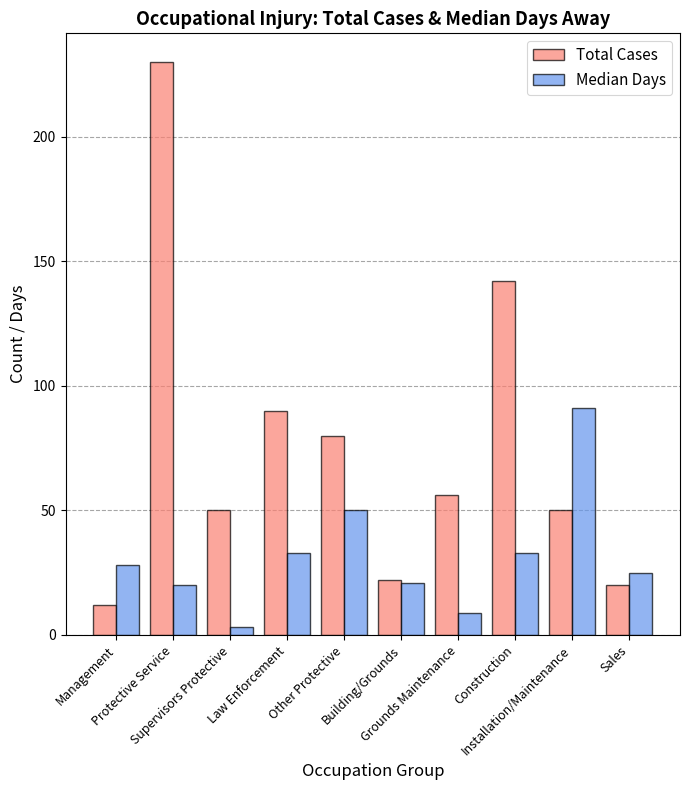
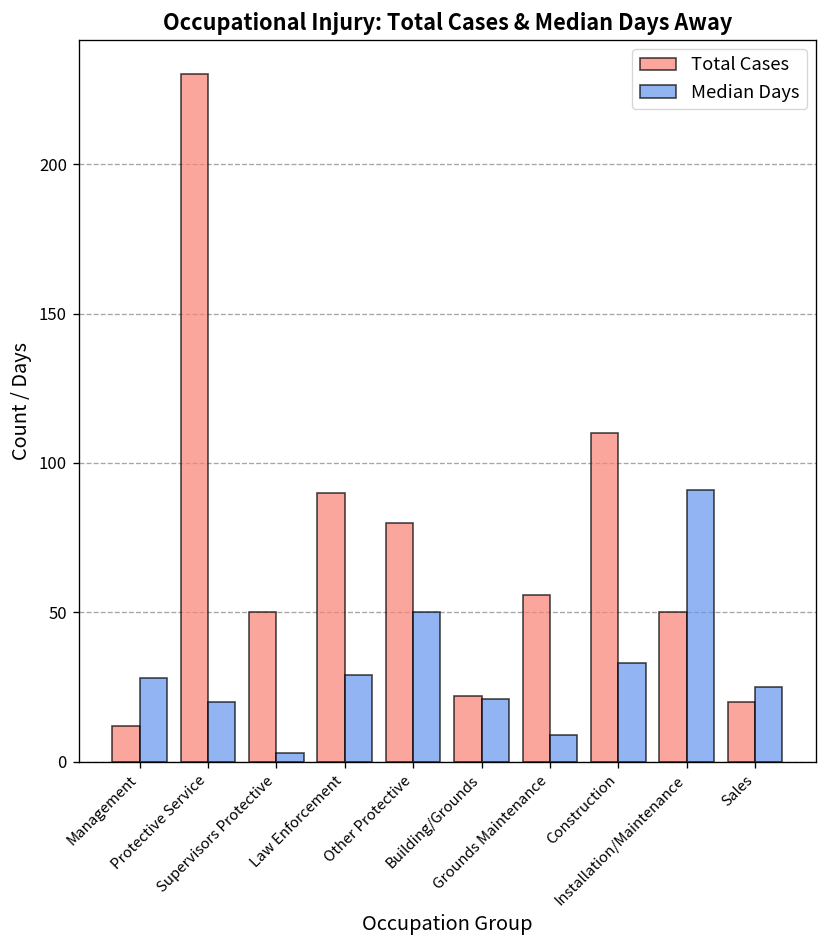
Median Days, Law Enforcement: 33 -> 29
Total Cases, Construction: 142 -> 110
